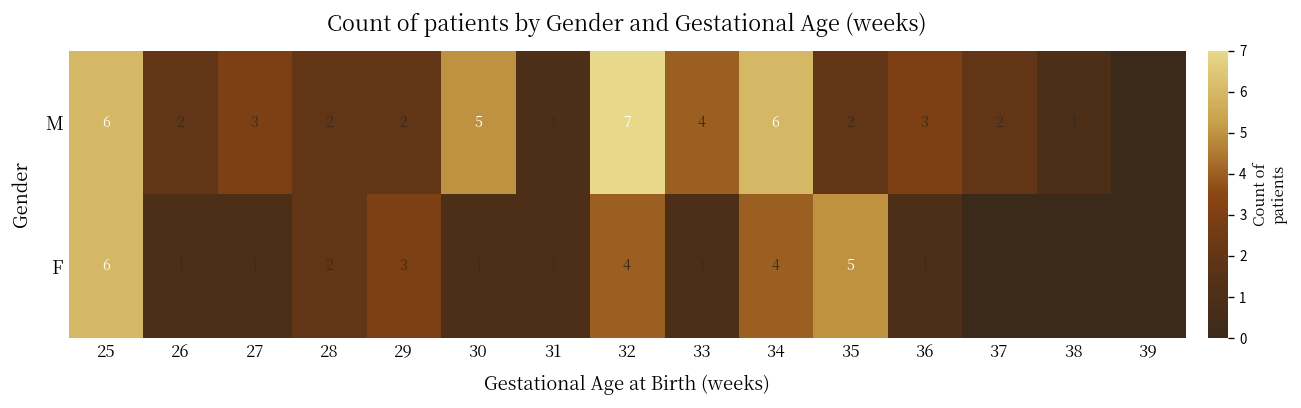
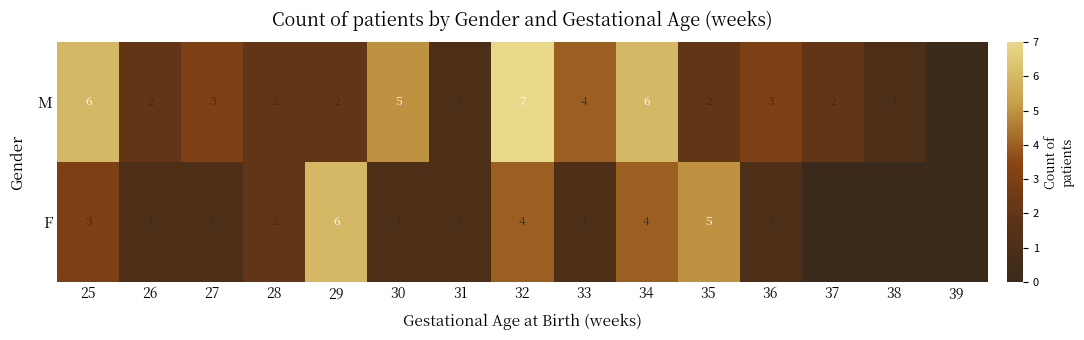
F, 25: 6 -> 3
F, 29: 3 -> 6
